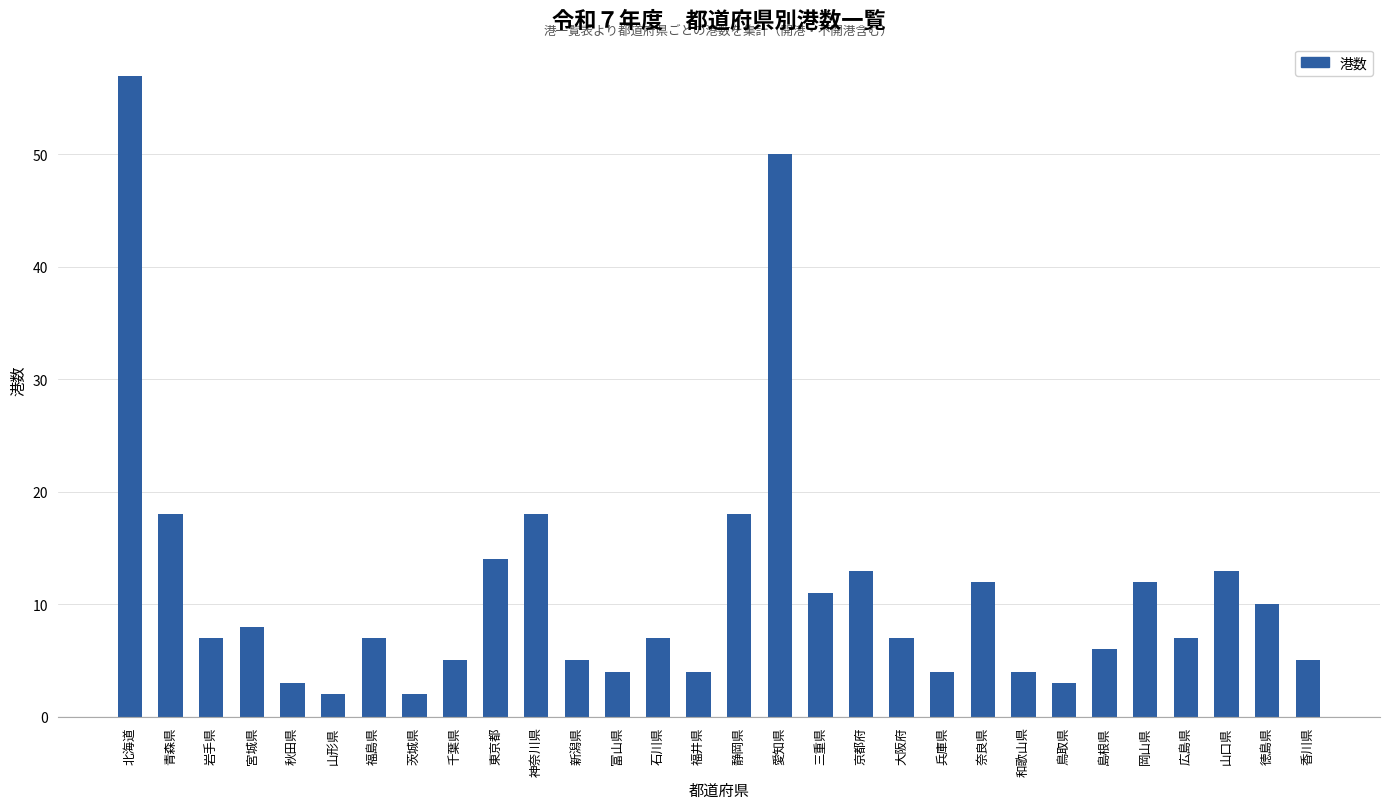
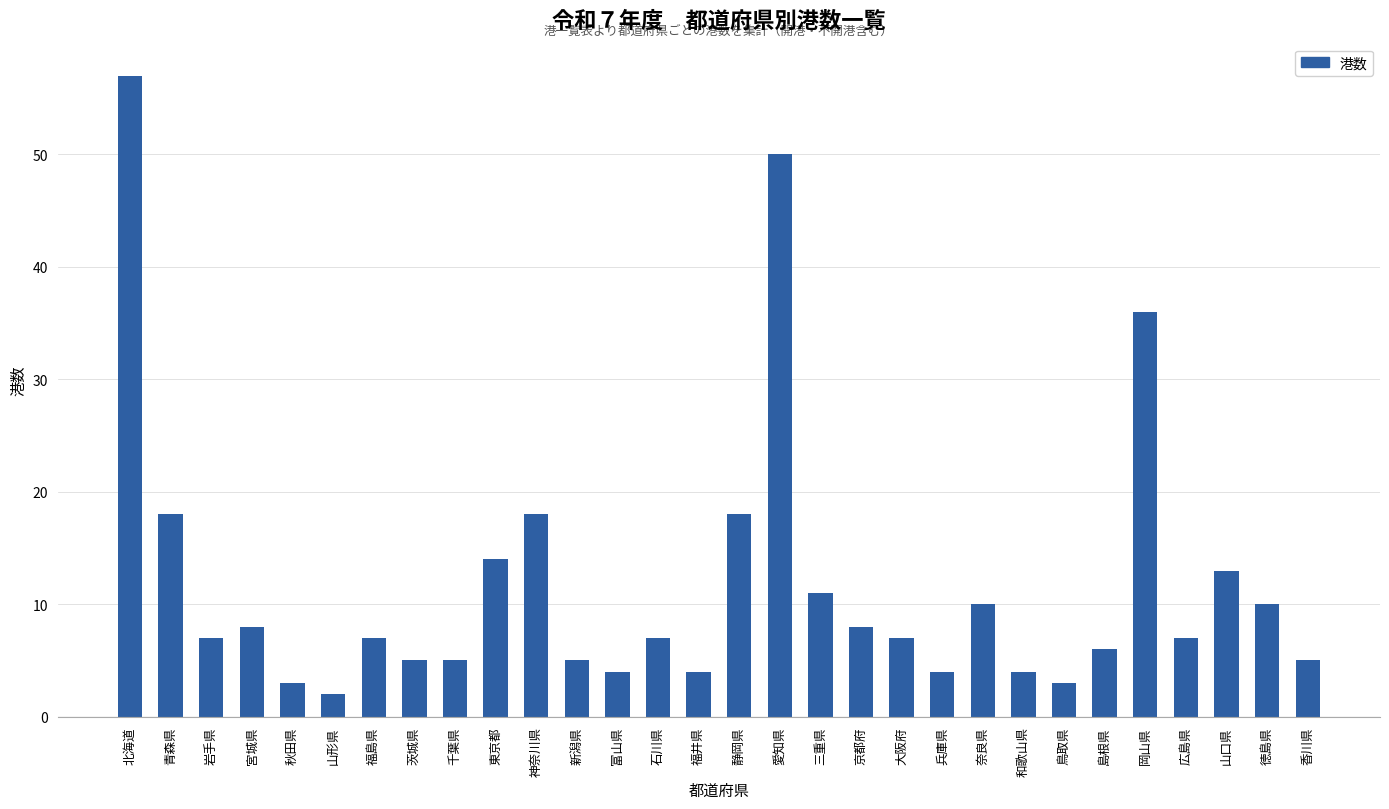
茨城県: 2 -> 5
京都府: 13 -> 8
奈良県: 12 -> 10
岡山県: 12 -> 36
